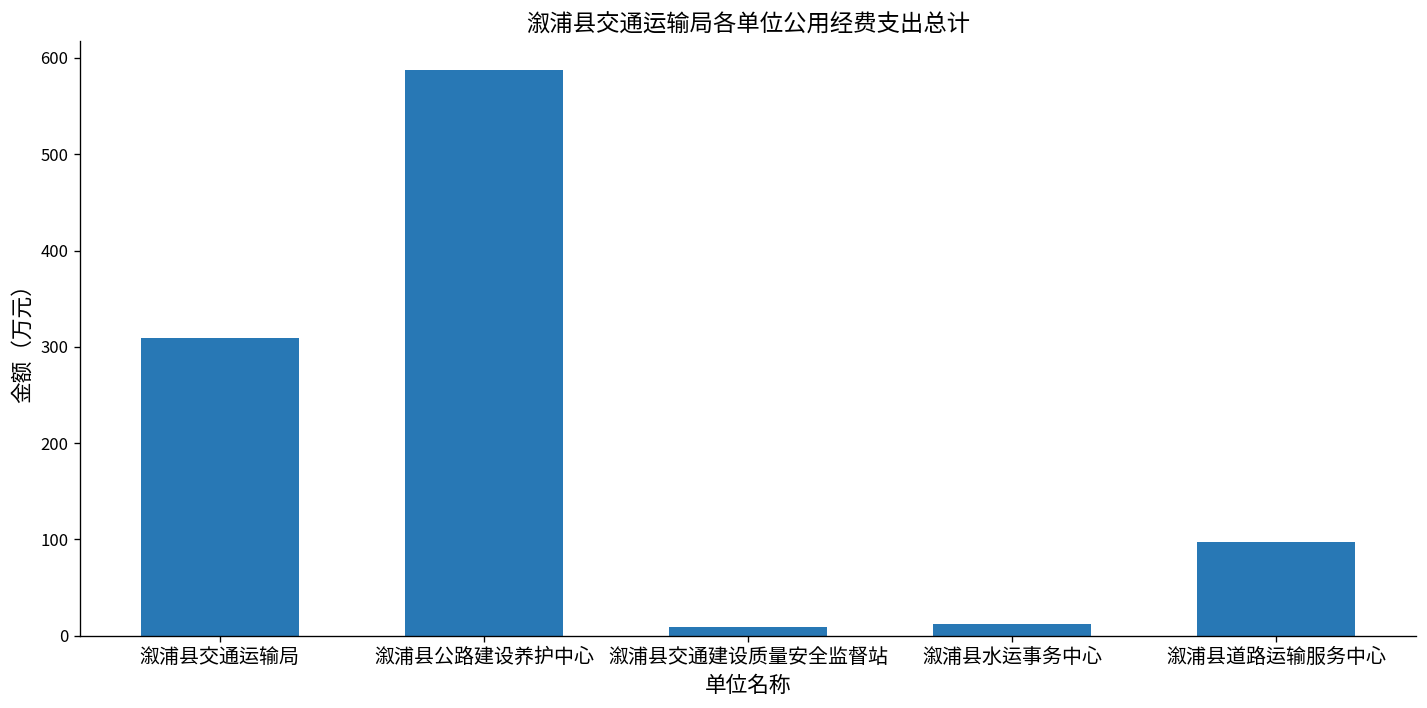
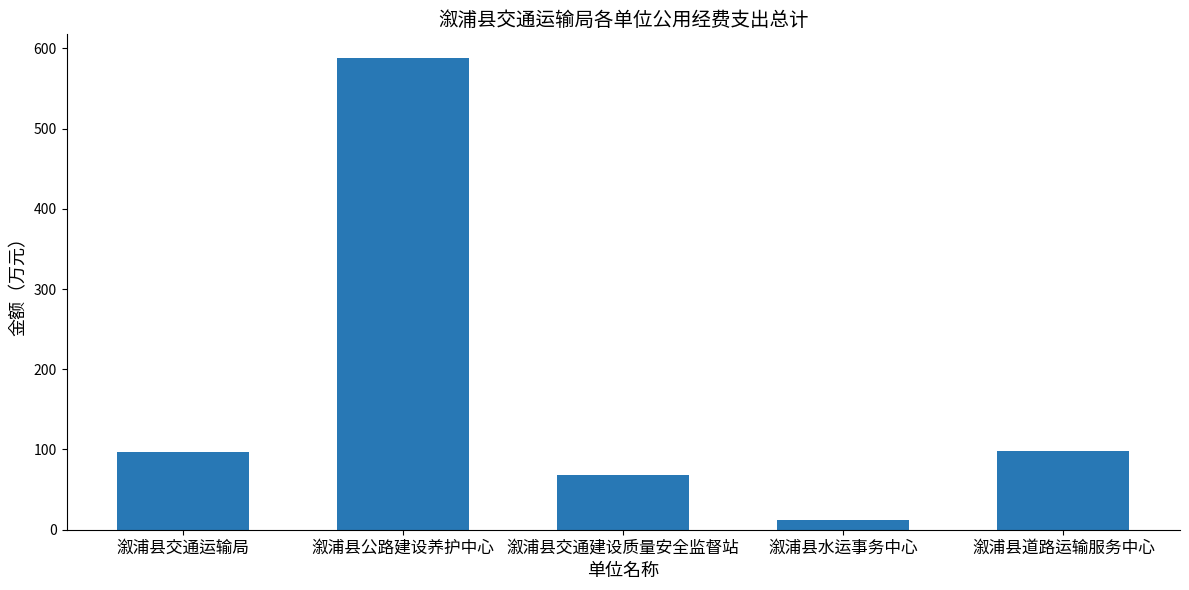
溆浦县交通运输局: 310 -> 100
溆浦县交通建设质量安全监督站: 10 -> 70
